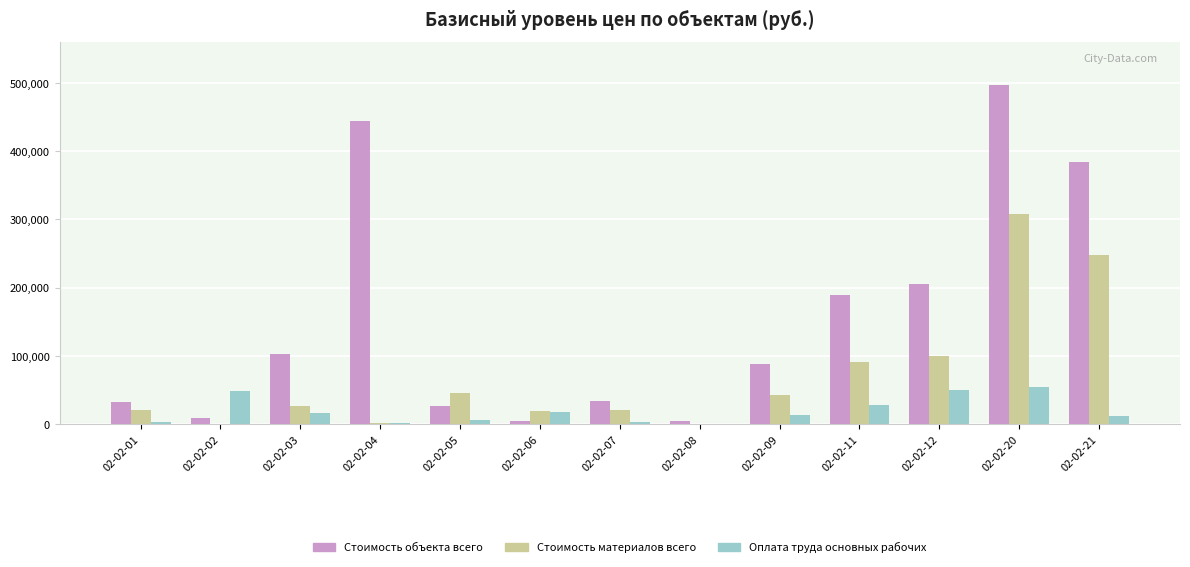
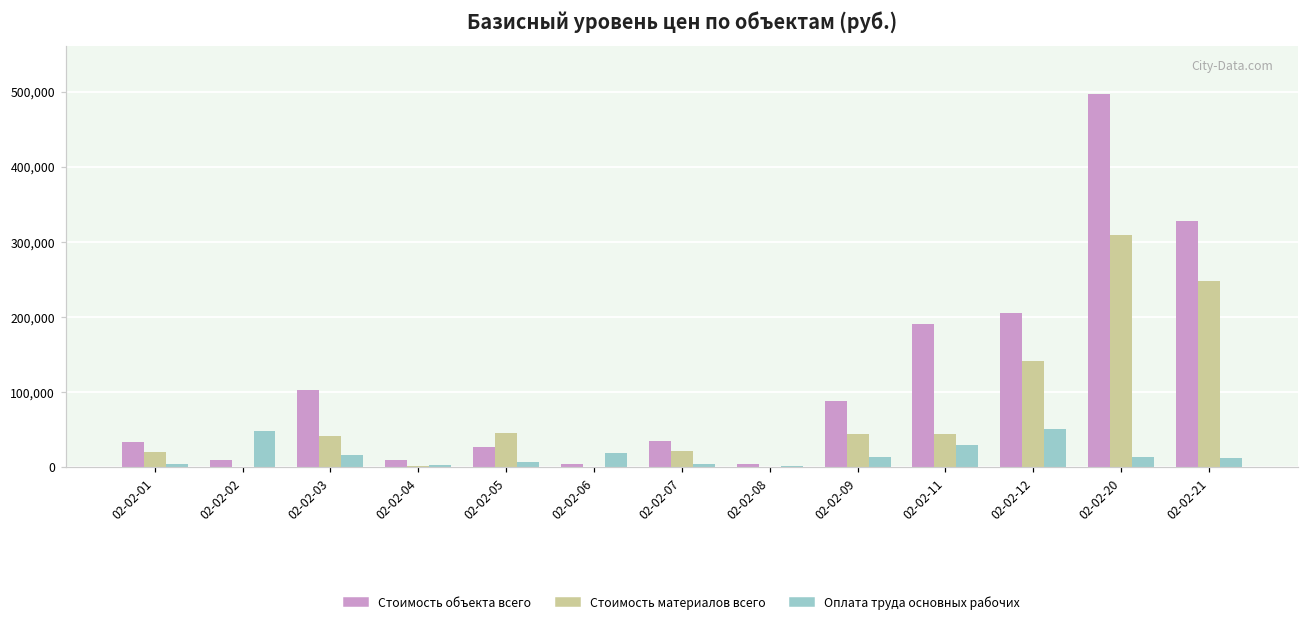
Стоимость материалов всего, 02-02-03: 30,000 -> 40,000
Стоимость объекта всего, 02-02-04: 440,000 -> 10,000
Стоимость материалов всего, 02-02-06: 20,000 -> 0
Стоимость материалов всего, 02-02-11: 90,000 -> 40,000
Стоимость материалов всего, 02-02-12: 100,000 -> 140,000
Оплата труда основных рабочих, 02-02-20: 50,000 -> 10,000
Стоимость объекта всего, 02-02-21: 380,000 -> 330,000
